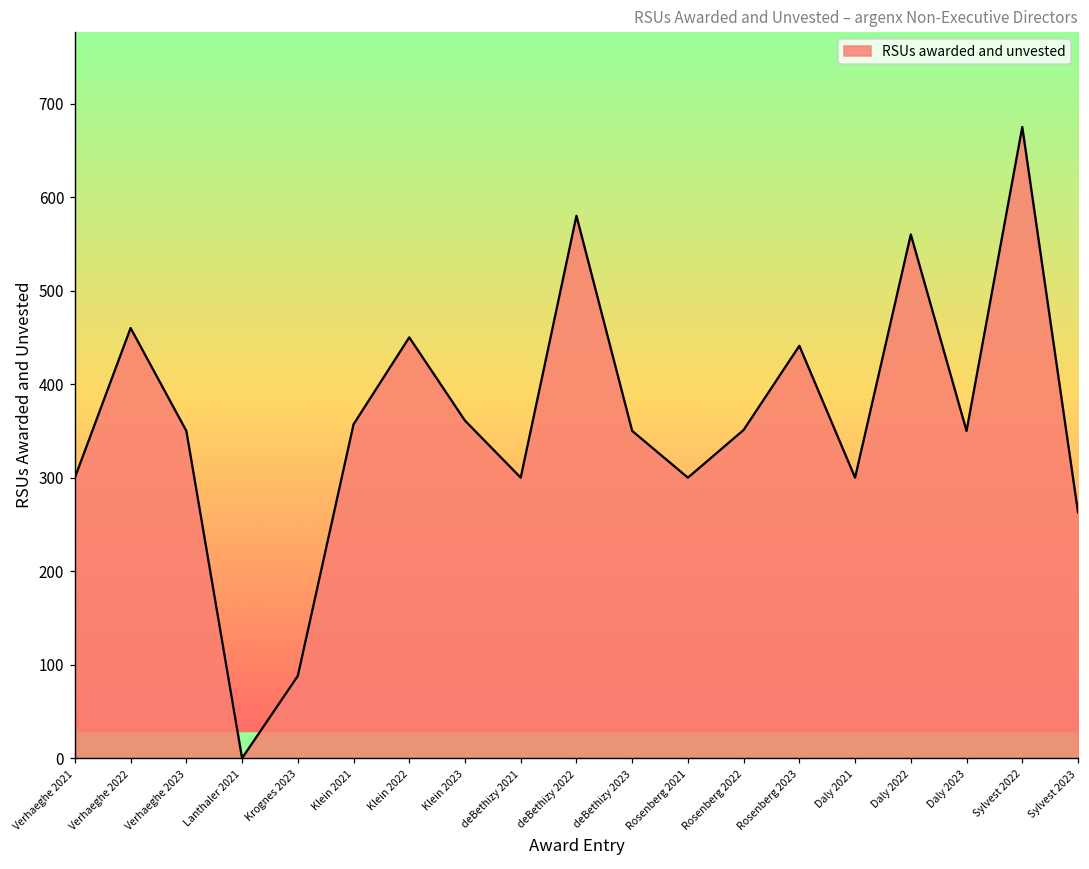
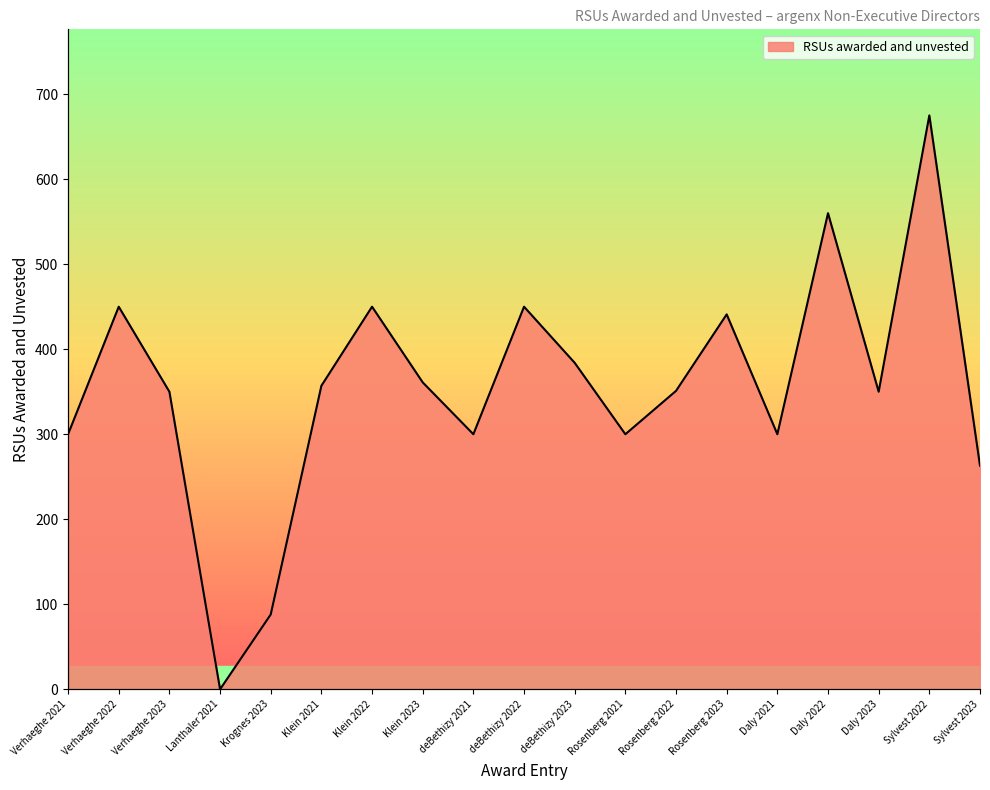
Verhaeghe 2022: 460 -> 450
deBethizy 2022: 580 -> 450
deBethizy 2023: 350 -> 380
